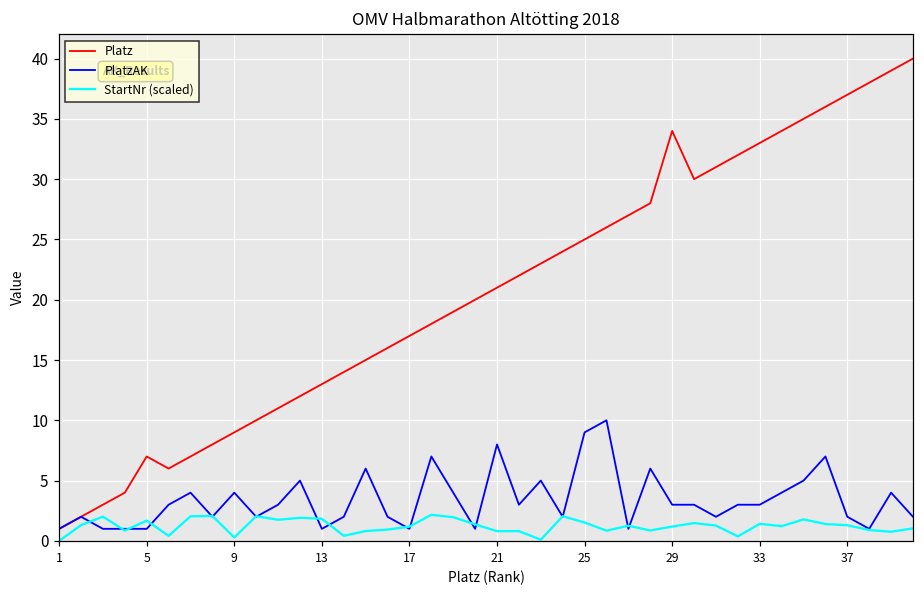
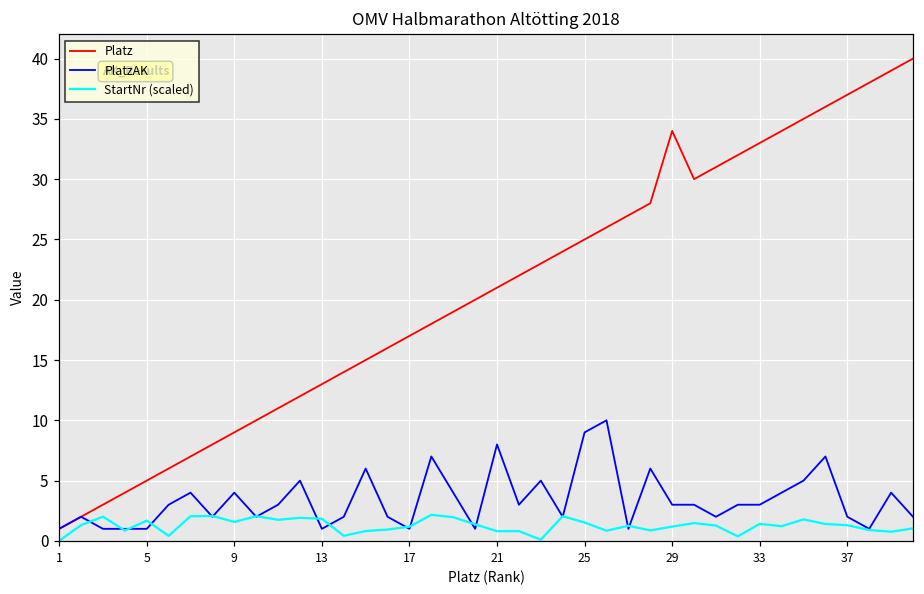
Platz, 5: 7 -> 5
StartNr (scaled), 9: 0.3 -> 1.6
